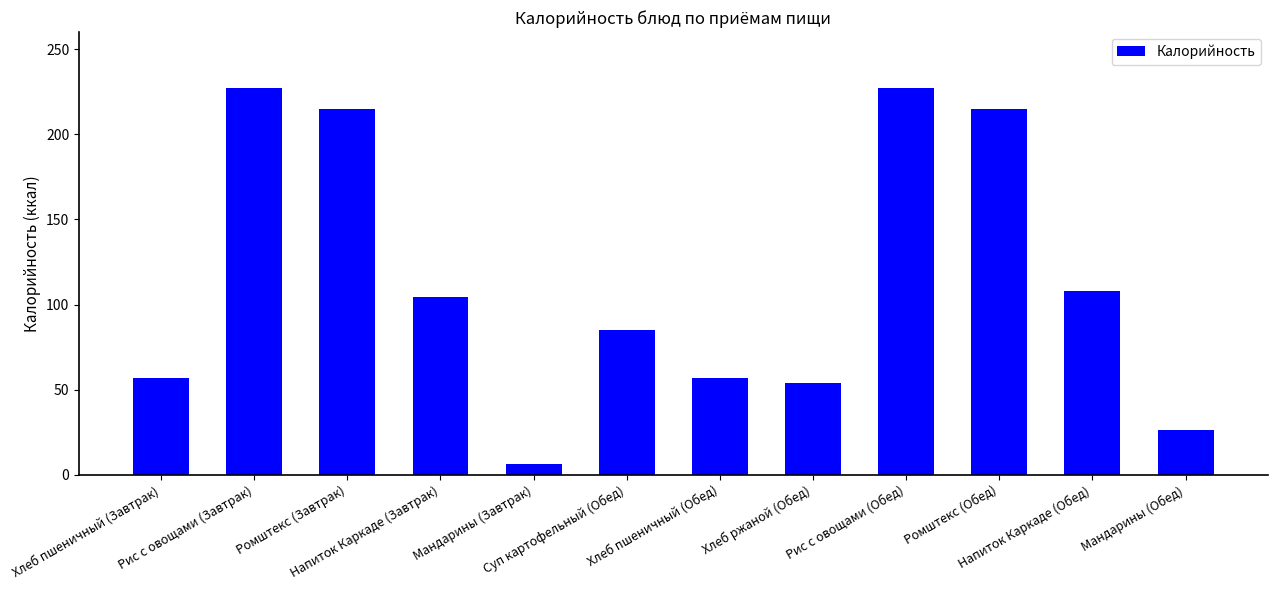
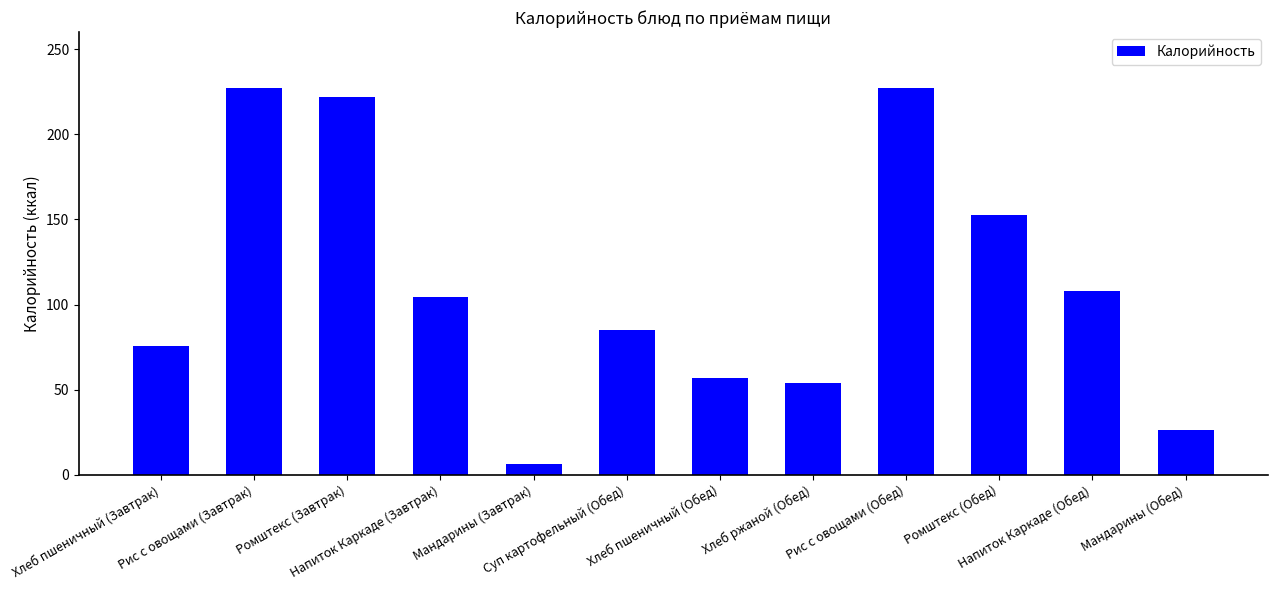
Хлеб пшеничный (Завтрак): 57 -> 76
Ромштекс (Завтрак): 215 -> 222
Ромштекс (Обед): 215 -> 152
